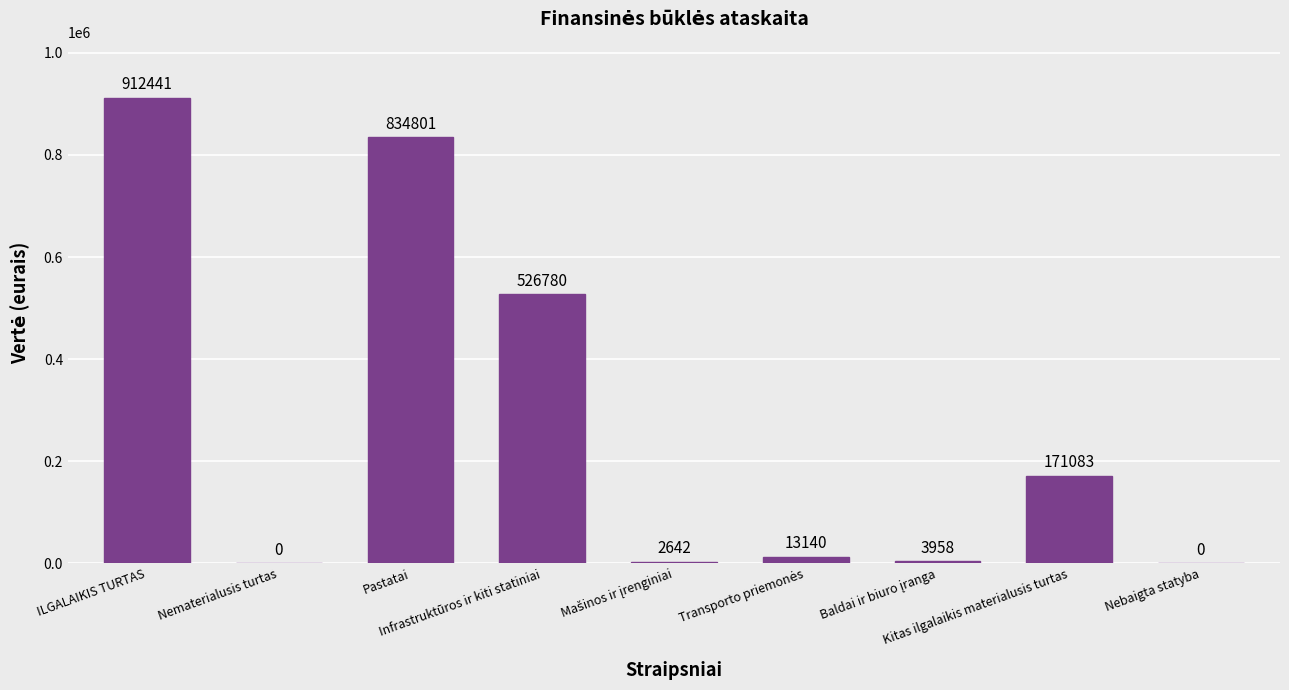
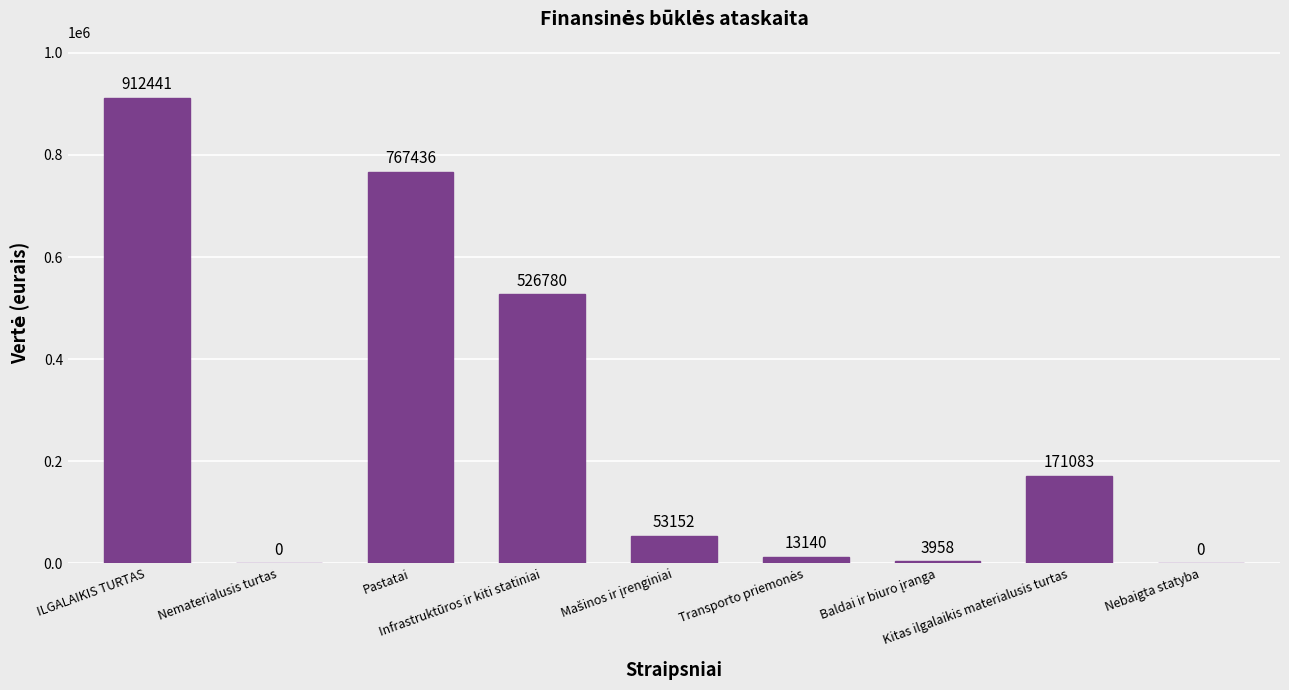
Pastatai: 834801 -> 767436
Mašinos ir įrenginiai: 2642 -> 53152
